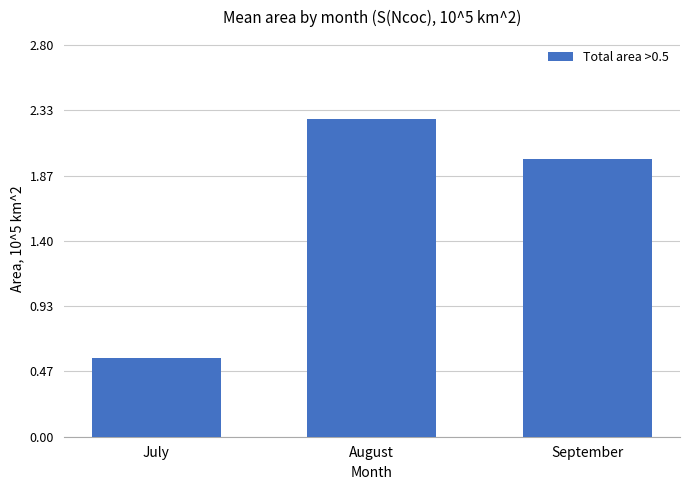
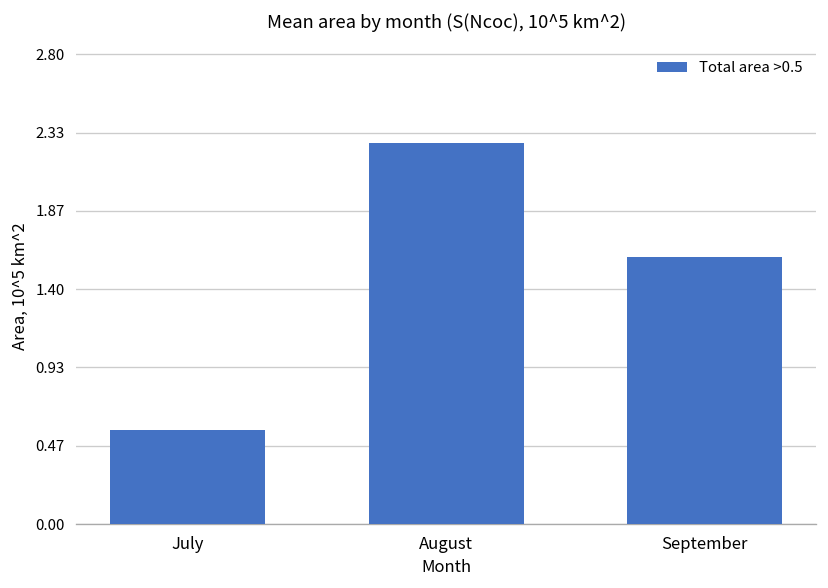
September: 1.99 -> 1.59
